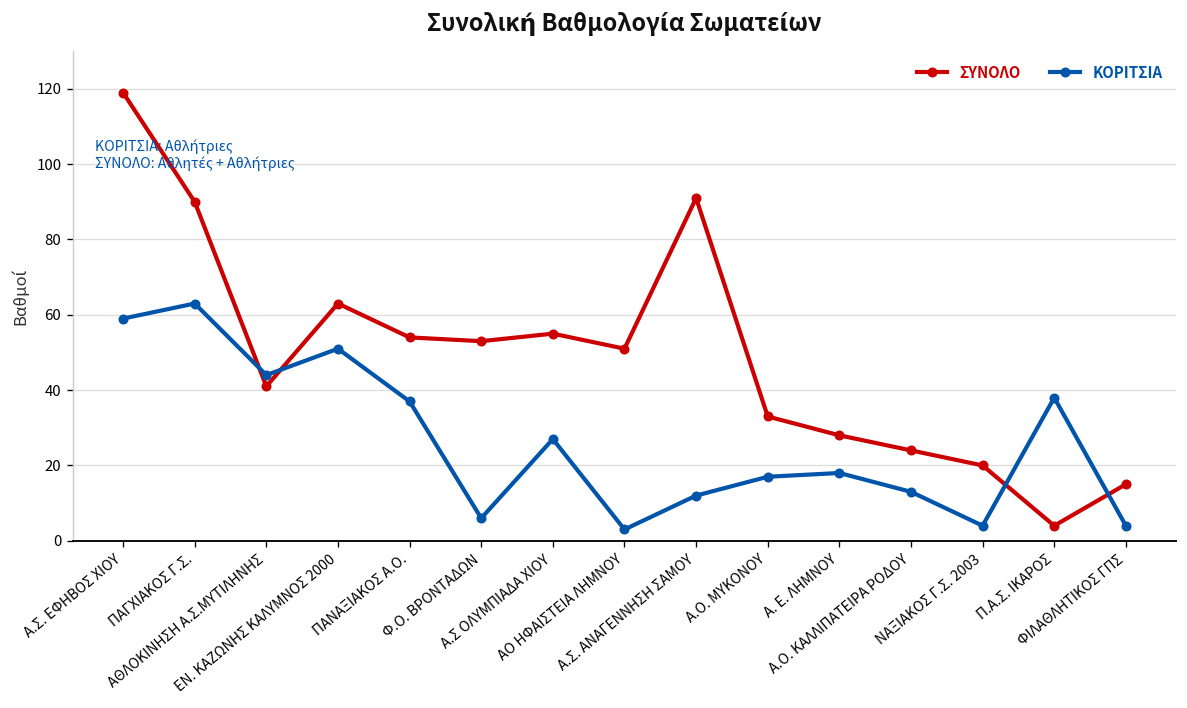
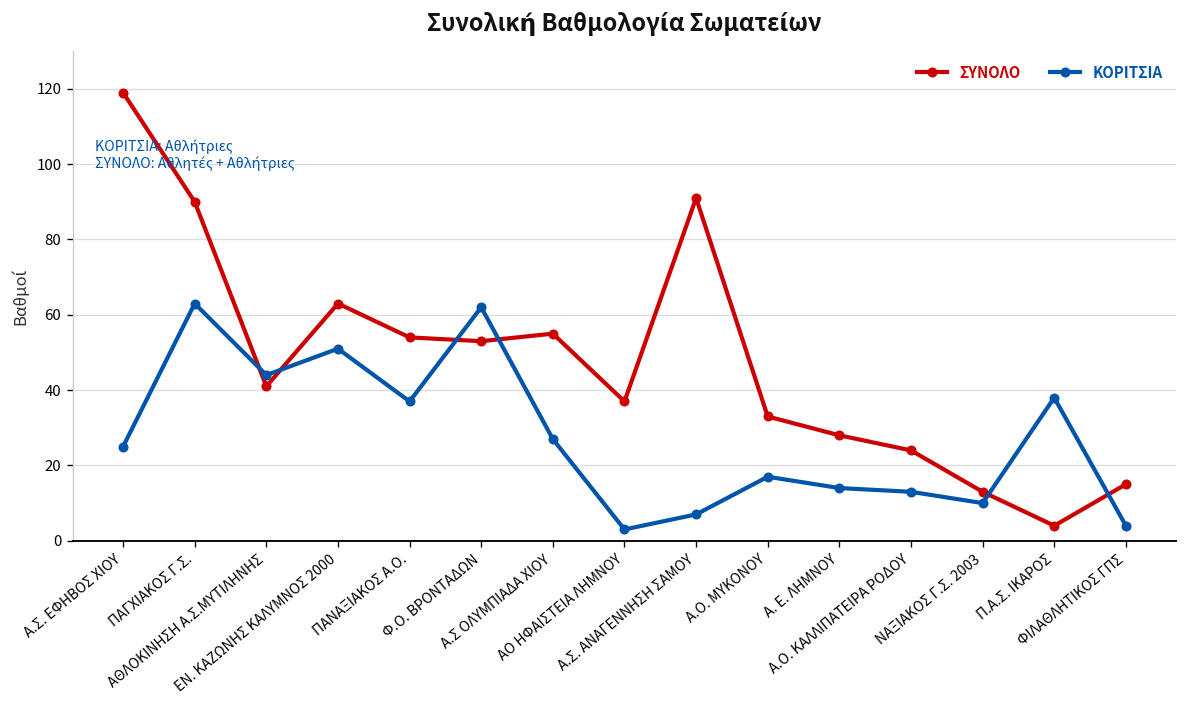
ΚΟΡΙΤΣΙΑ, Α.Σ. ΕΦΗΒΟΣ ΧΙΟΥ: 59 -> 25
ΚΟΡΙΤΣΙΑ, Φ.Ο. ΒΡΟΝΤΑΔΩΝ: 6 -> 62
ΣΥΝΟΛO, ΑΟ ΗΦΑΙΣΤΕΙΑ ΛΗΜΝΟΥ: 51 -> 37
ΚΟΡΙΤΣΙΑ, Α.Σ. ΑΝΑΓΕΝΝΗΣΗ ΣΑΜΟΥ: 12 -> 7
ΚΟΡΙΤΣΙΑ, Α. Ε. ΛΗΜΝΟΥ: 18 -> 14
ΣΥΝΟΛO, ΝΑΞΙΑΚΟΣ Γ.Σ. 2003: 20 -> 13
ΚΟΡΙΤΣΙΑ, ΝΑΞΙΑΚΟΣ Γ.Σ. 2003: 4 -> 10
